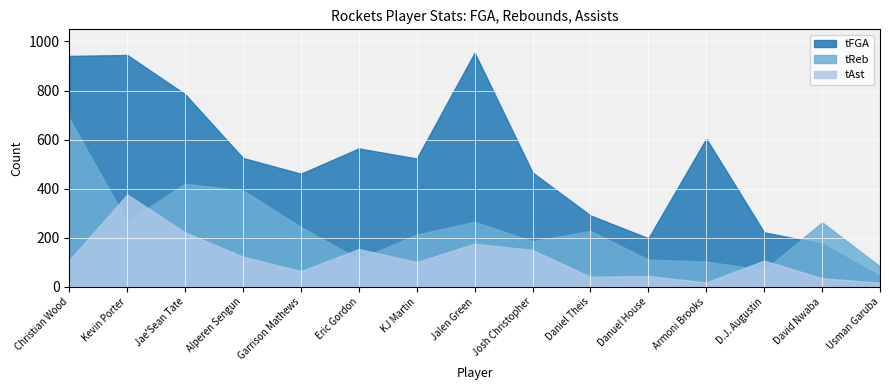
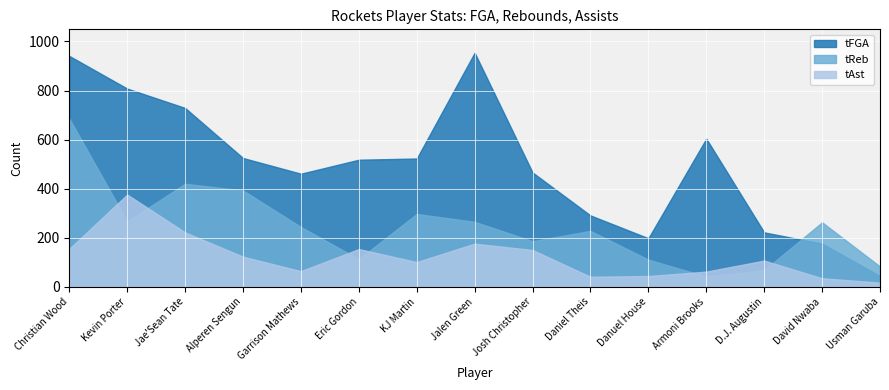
tAst, Christian Wood: 110 -> 160
tFGA, Kevin Porter: 950 -> 810
tFGA, Jae'Sean Tate: 790 -> 730
tFGA, Eric Gordon: 560 -> 520
tReb, KJ Martin: 210 -> 300
tReb, Armoni Brooks: 100 -> 40
tAst, Armoni Brooks: 20 -> 60
